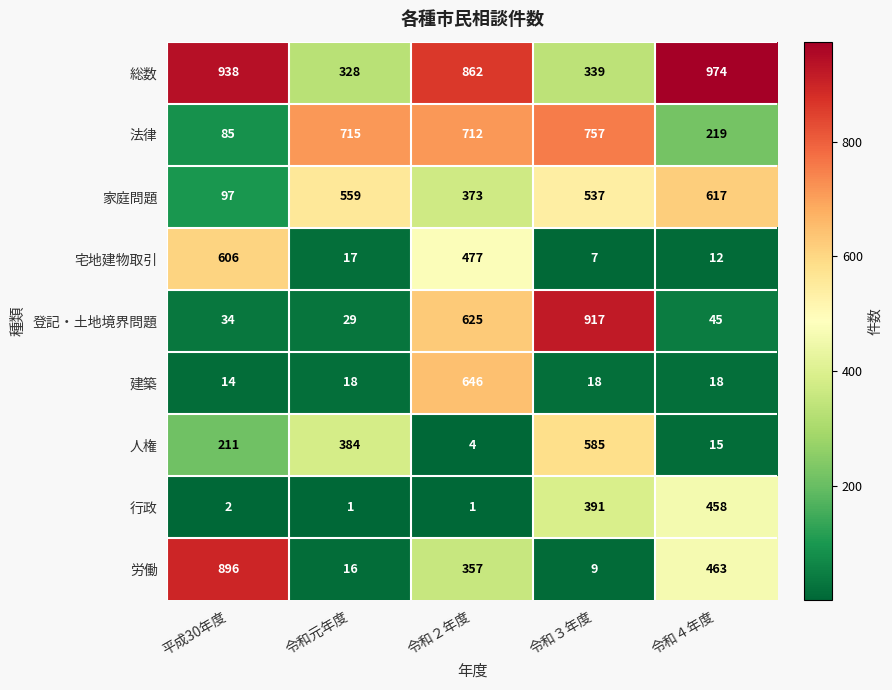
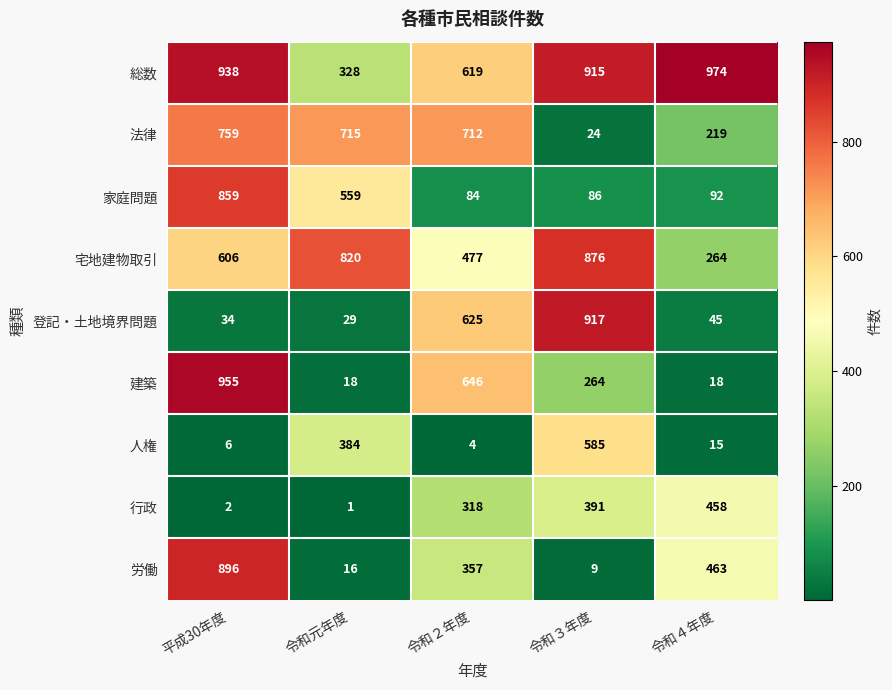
総数, 令和２年度: 862 -> 619
総数, 令和３年度: 339 -> 915
法律, 平成30年度: 85 -> 759
法律, 令和３年度: 757 -> 24
家庭問題, 平成30年度: 97 -> 859
家庭問題, 令和２年度: 373 -> 84
家庭問題, 令和３年度: 537 -> 86
家庭問題, 令和４年度: 617 -> 92
宅地建物取引, 令和元年度: 17 -> 820
宅地建物取引, 令和３年度: 7 -> 876
宅地建物取引, 令和４年度: 12 -> 264
建築, 平成30年度: 14 -> 955
建築, 令和３年度: 18 -> 264
人権, 平成30年度: 211 -> 6
行政, 令和２年度: 1 -> 318
